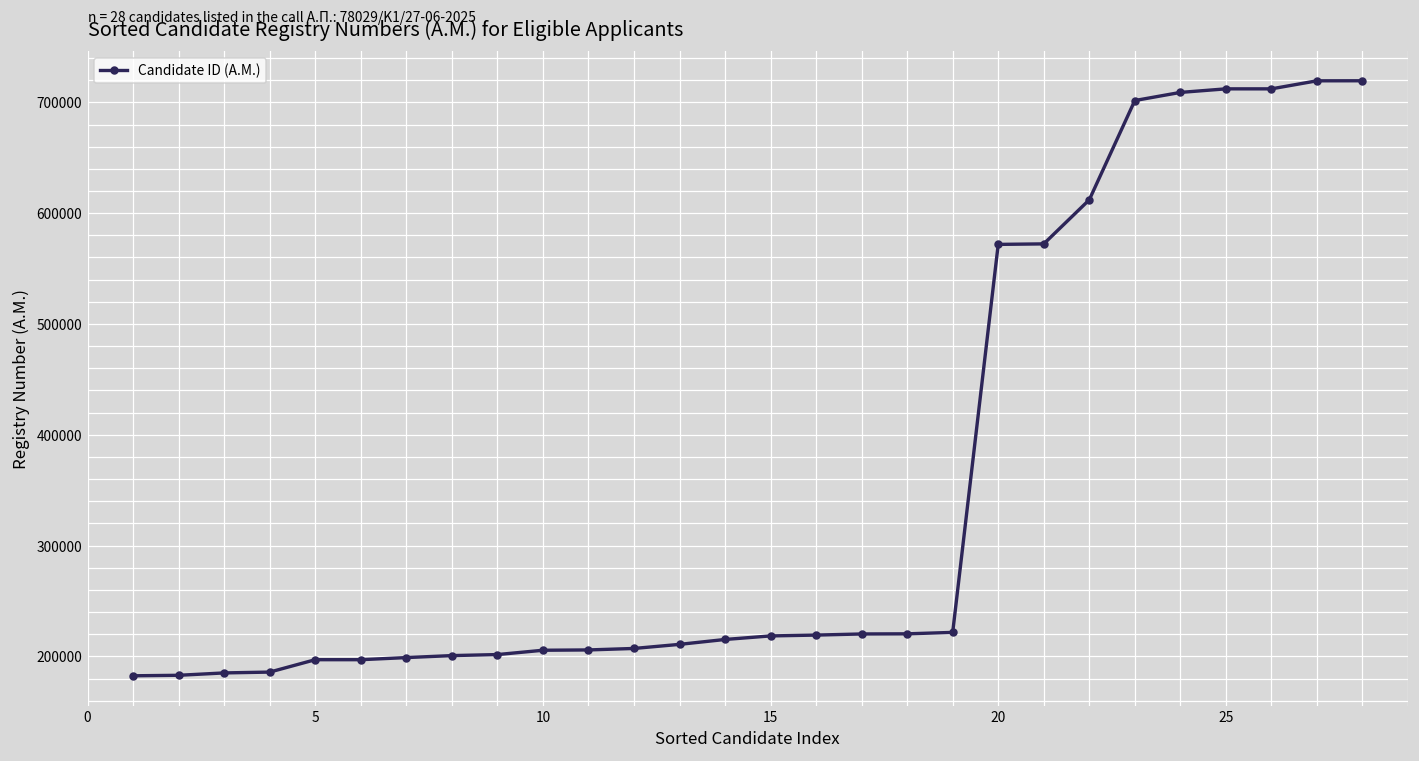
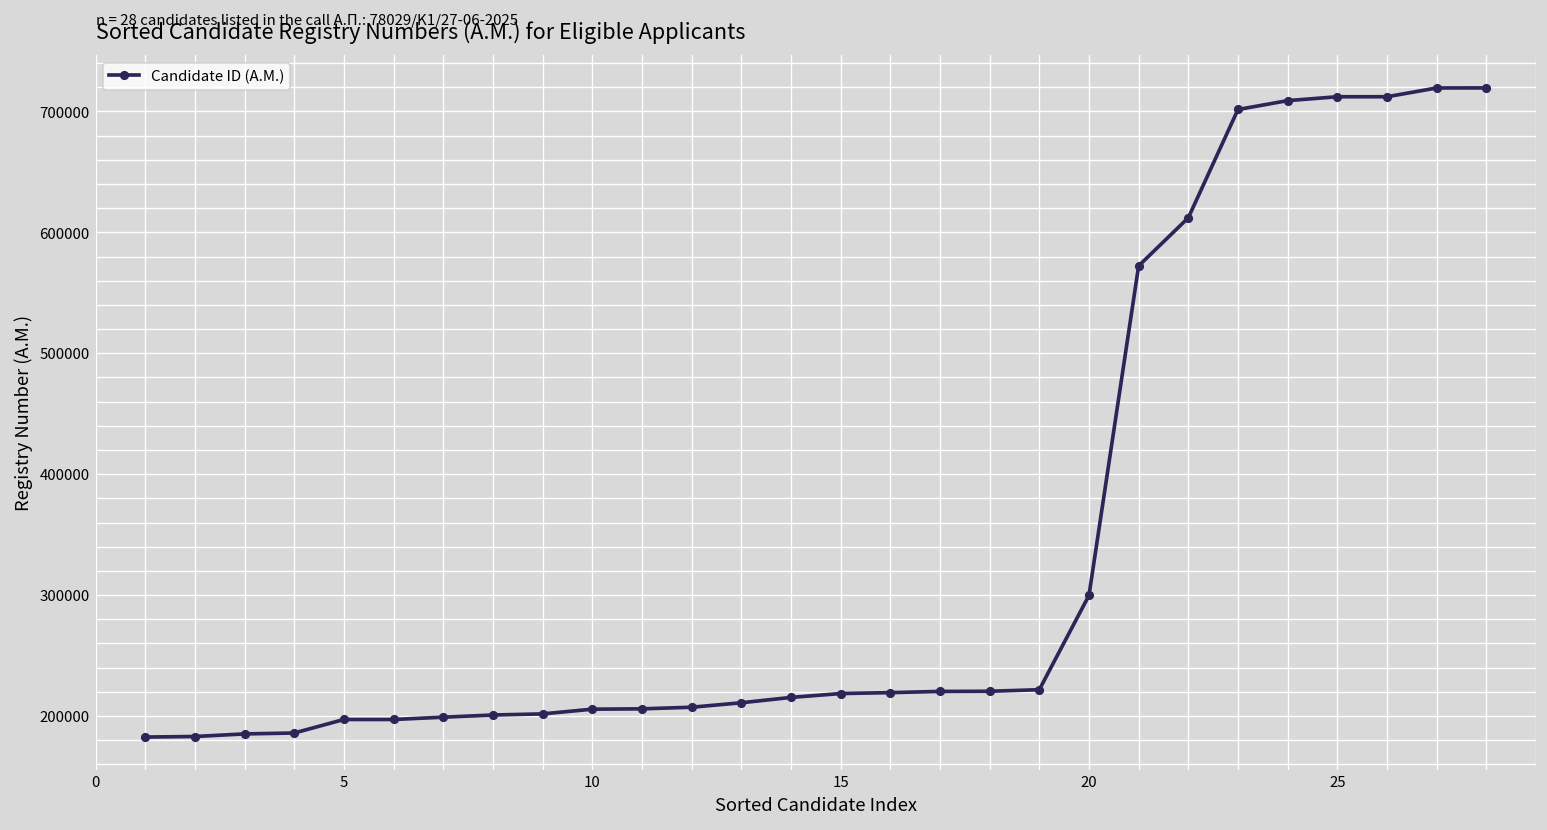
20: 572000 -> 300000
